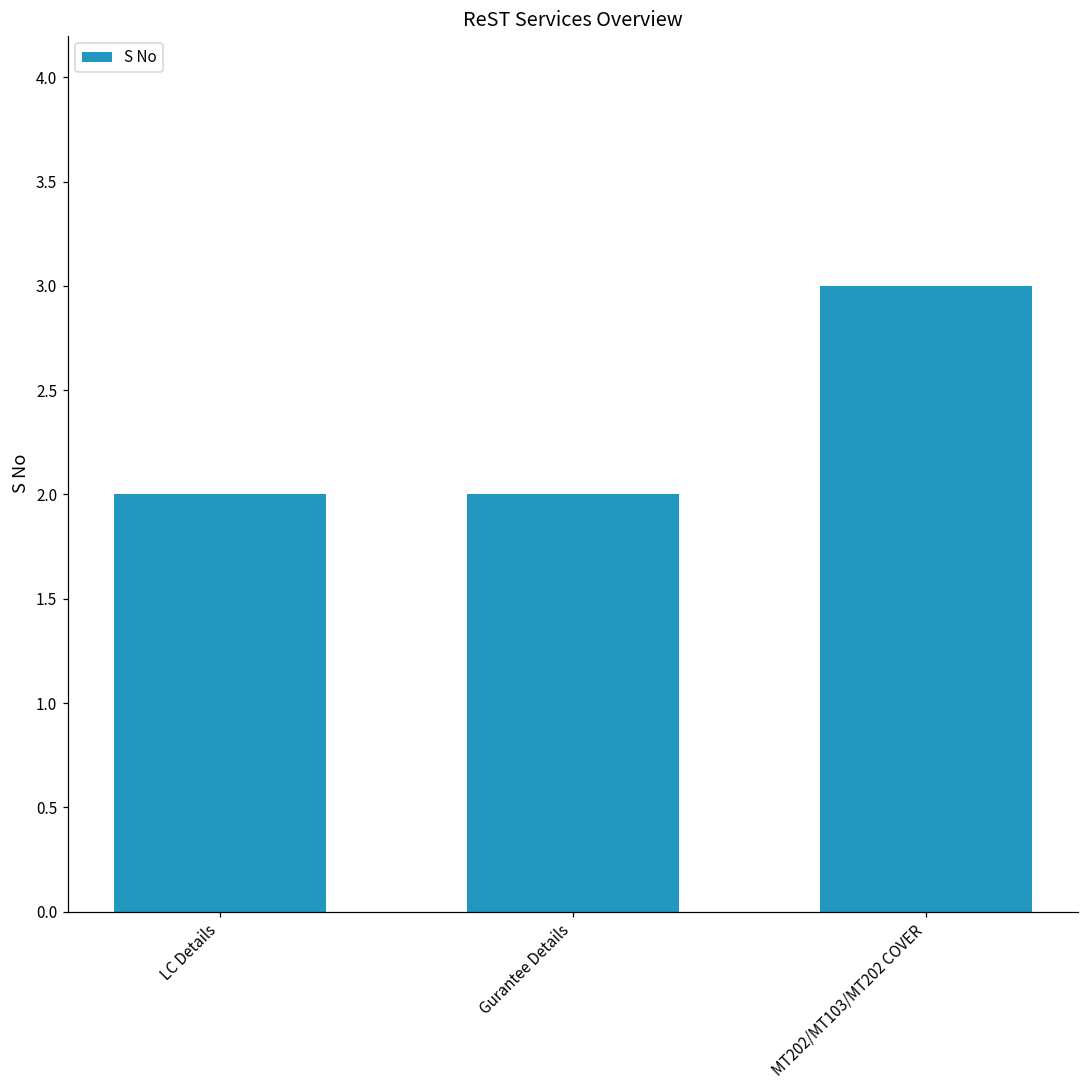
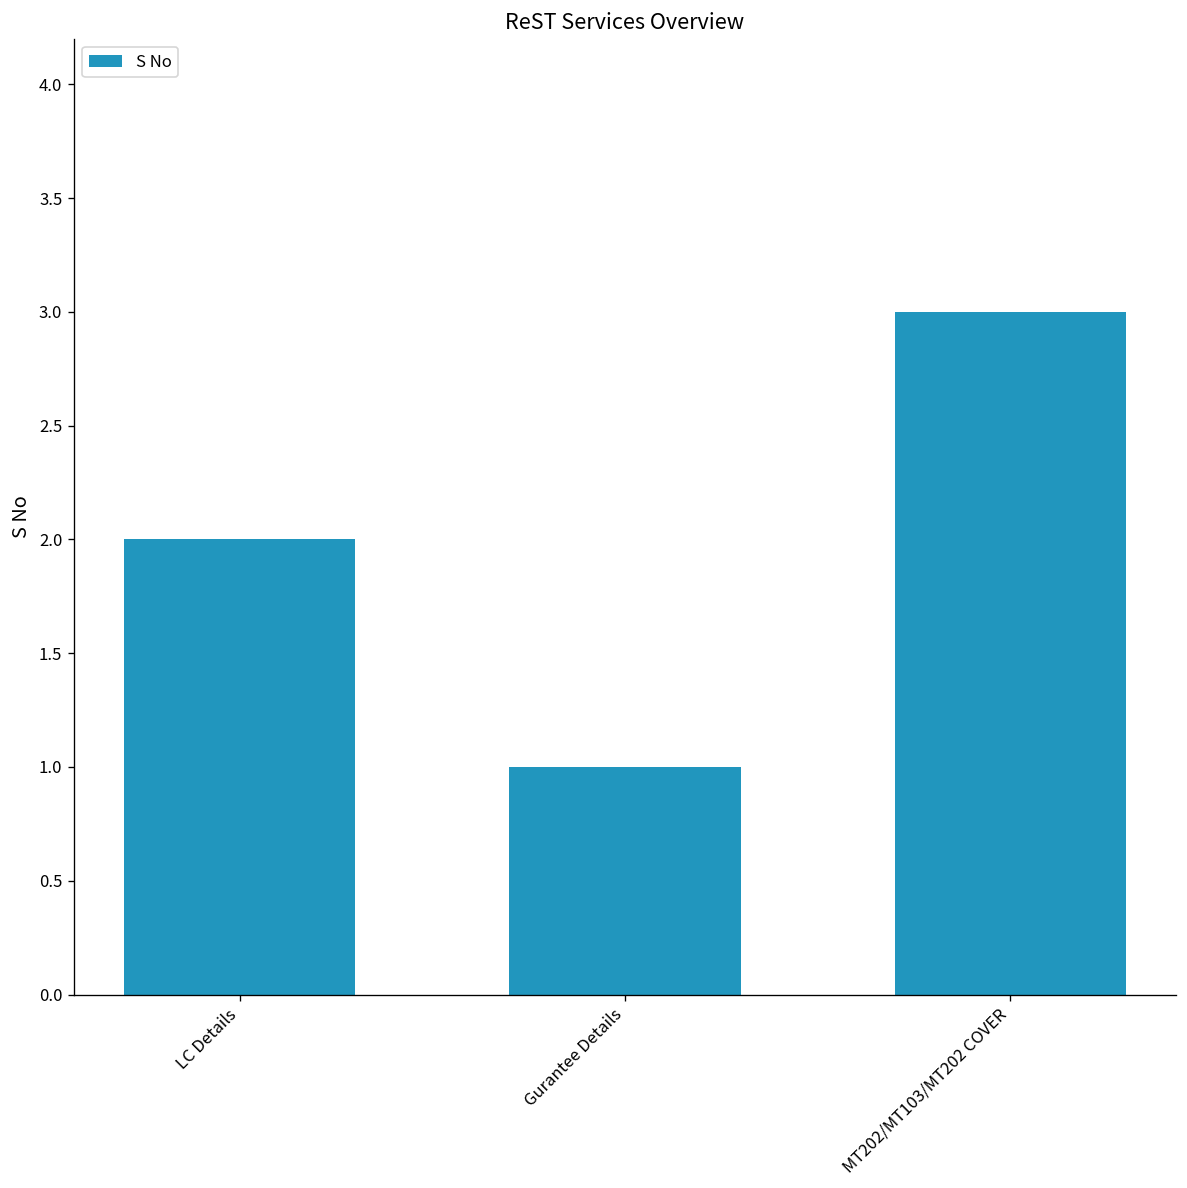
Gurantee Details: 2 -> 1
